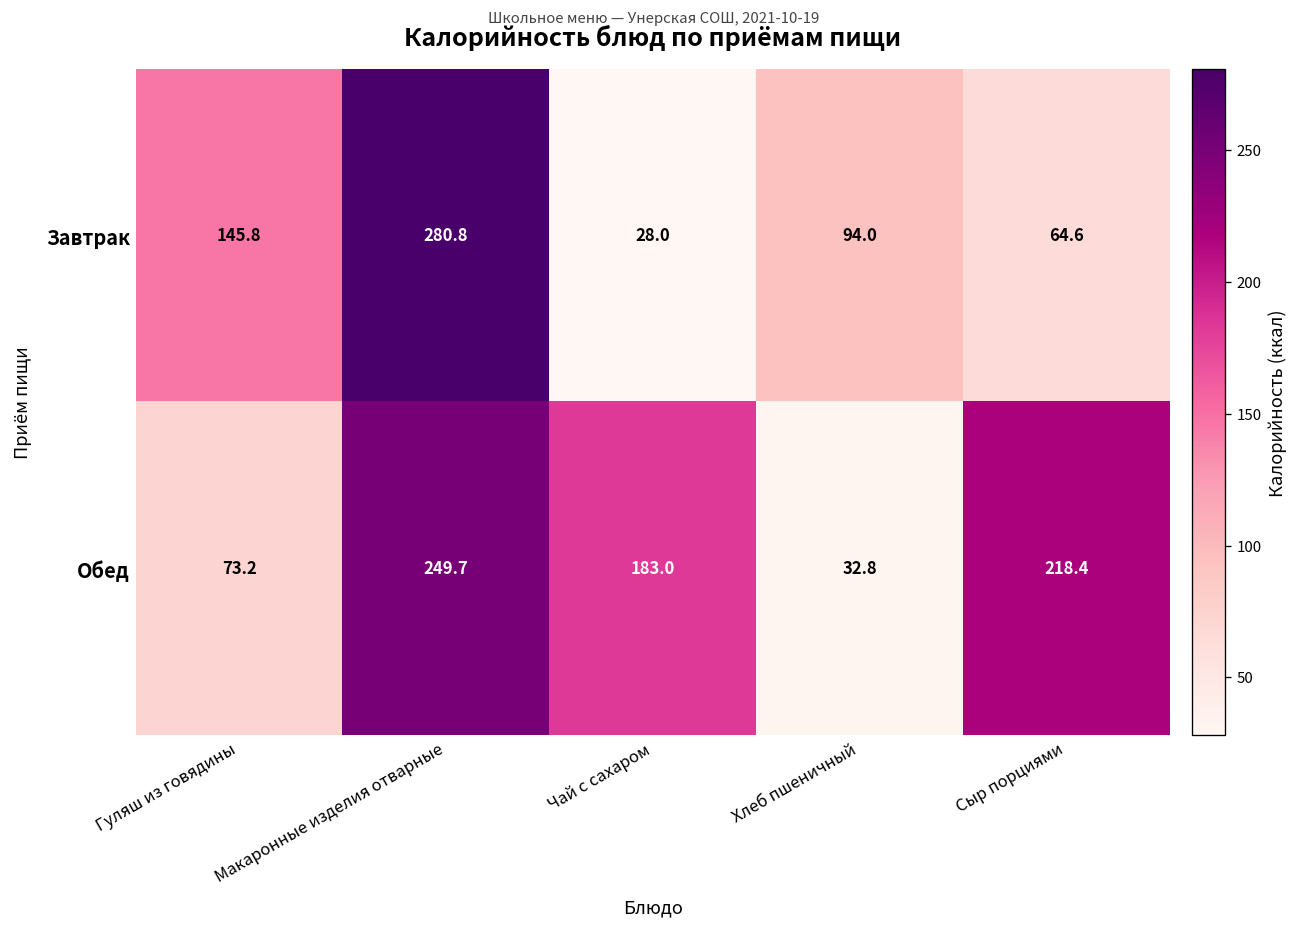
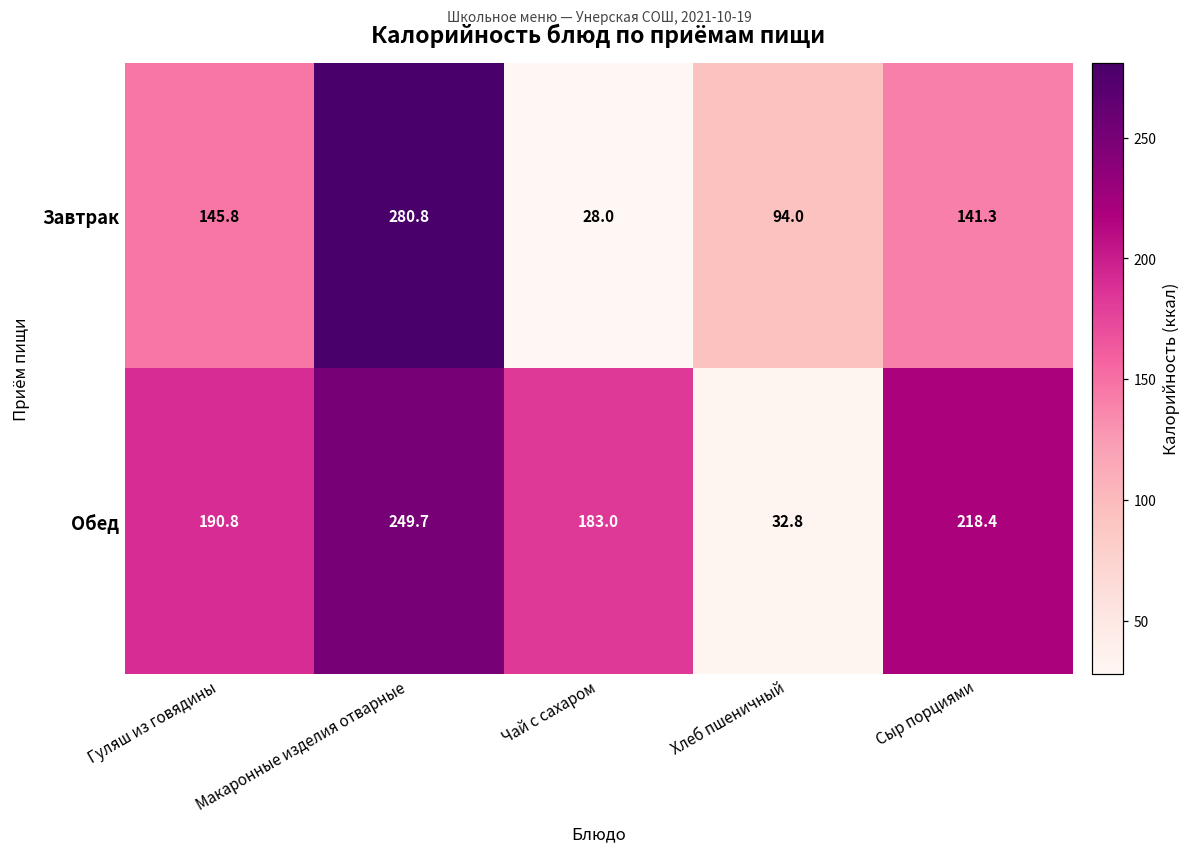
Завтрак, Сыр порциями: 64.6 -> 141.3
Обед, Гуляш из говядины: 73.2 -> 190.8
